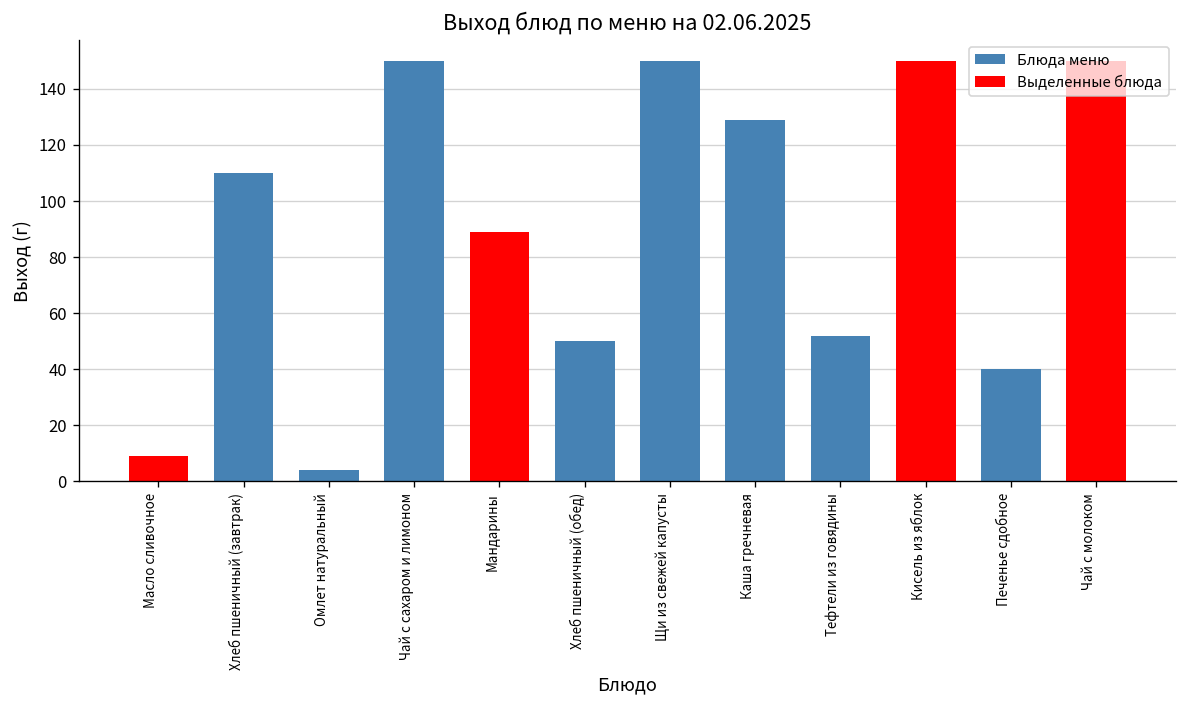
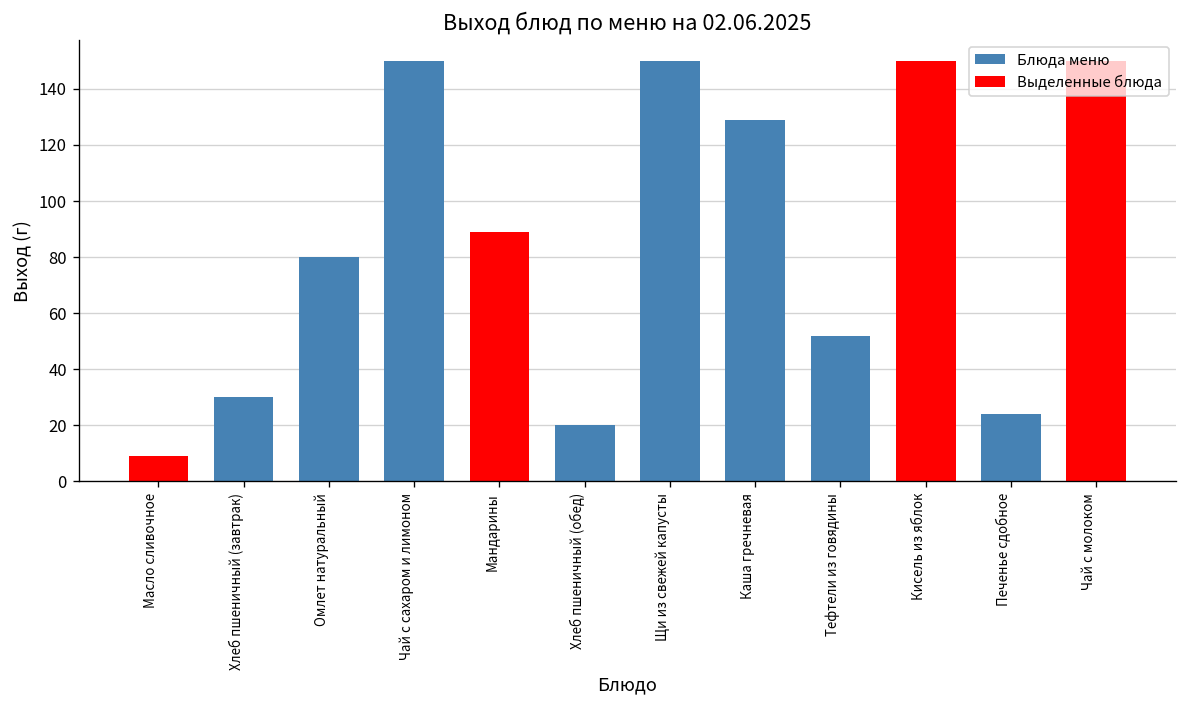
Блюда меню, Хлеб пшеничный (завтрак): 110 -> 30
Блюда меню, Омлет натуральный: 4 -> 80
Блюда меню, Хлеб пшеничный (обед): 50 -> 20
Блюда меню, Печенье сдобное: 40 -> 24
